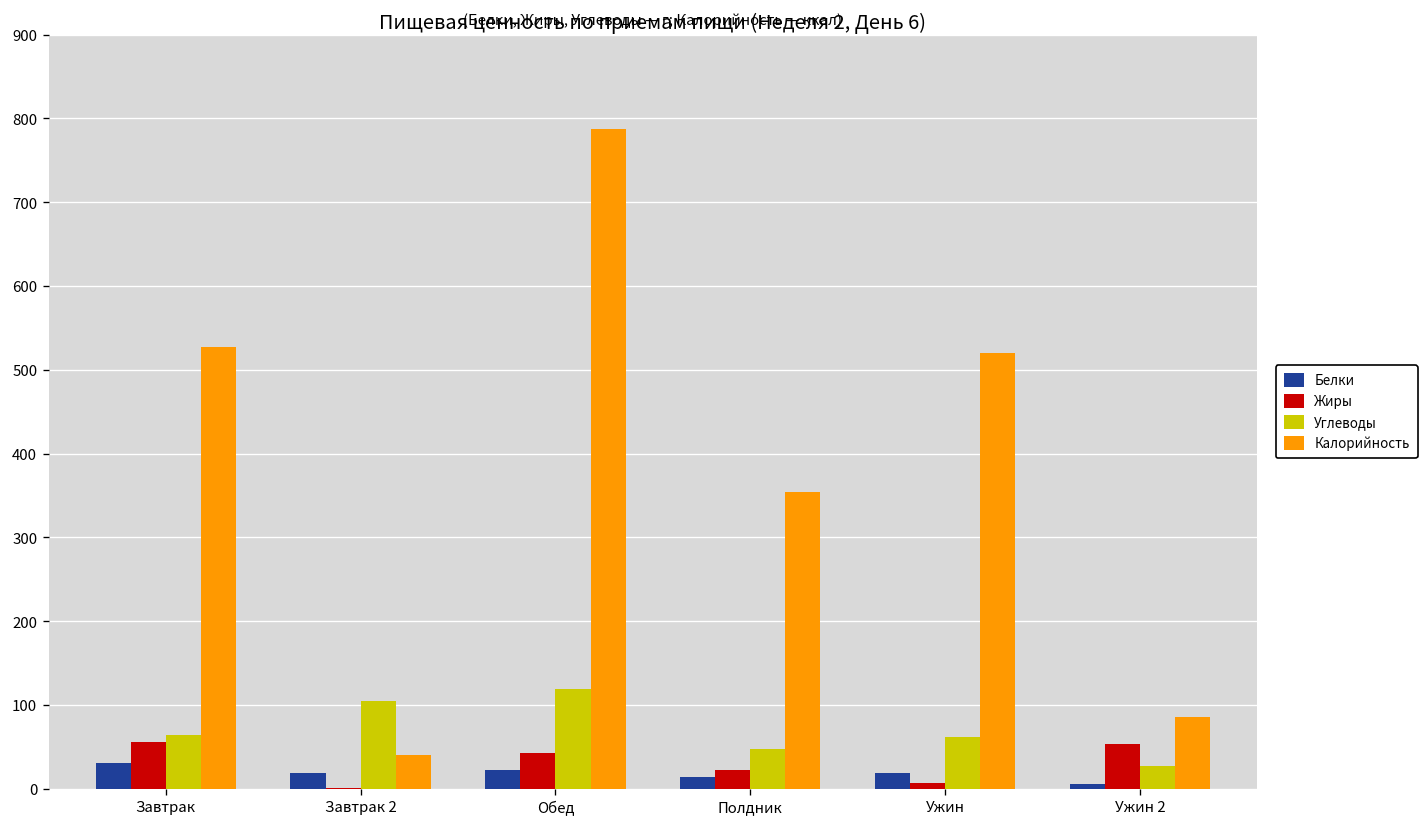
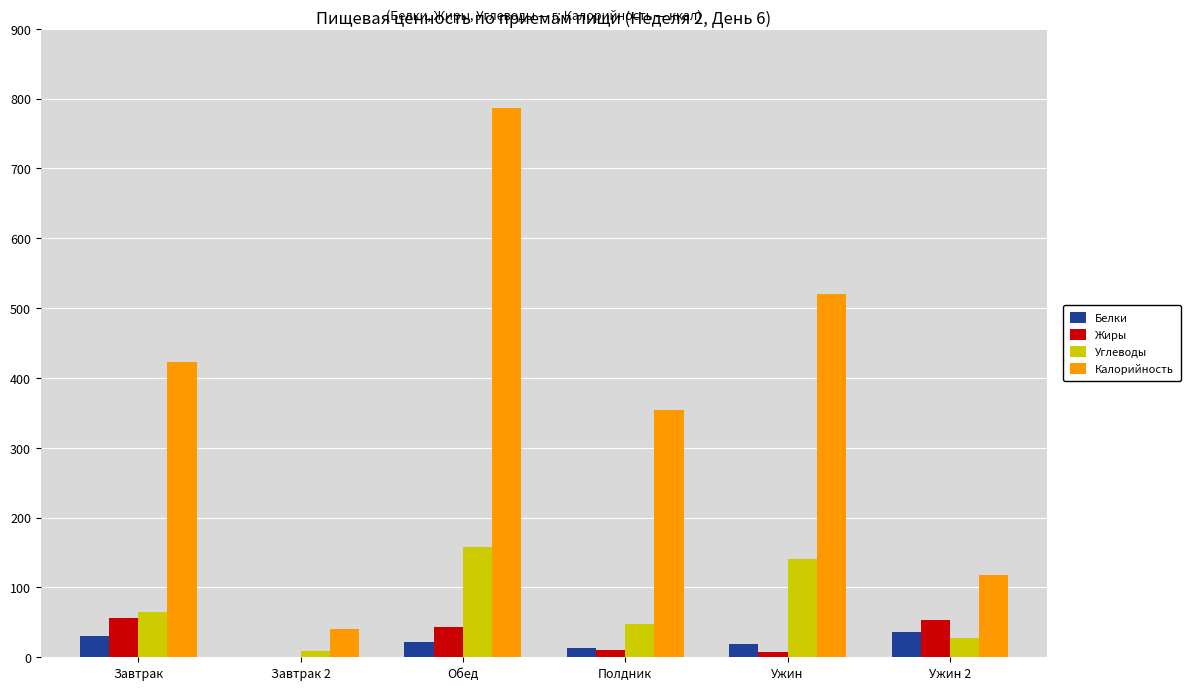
Калорийность, Завтрак: 530 -> 420
Белки, Завтрак 2: 20 -> 0
Углеводы, Завтрак 2: 110 -> 10
Углеводы, Обед: 120 -> 160
Жиры, Полдник: 20 -> 10
Углеводы, Ужин: 60 -> 140
Белки, Ужин 2: 10 -> 40
Калорийность, Ужин 2: 90 -> 120
